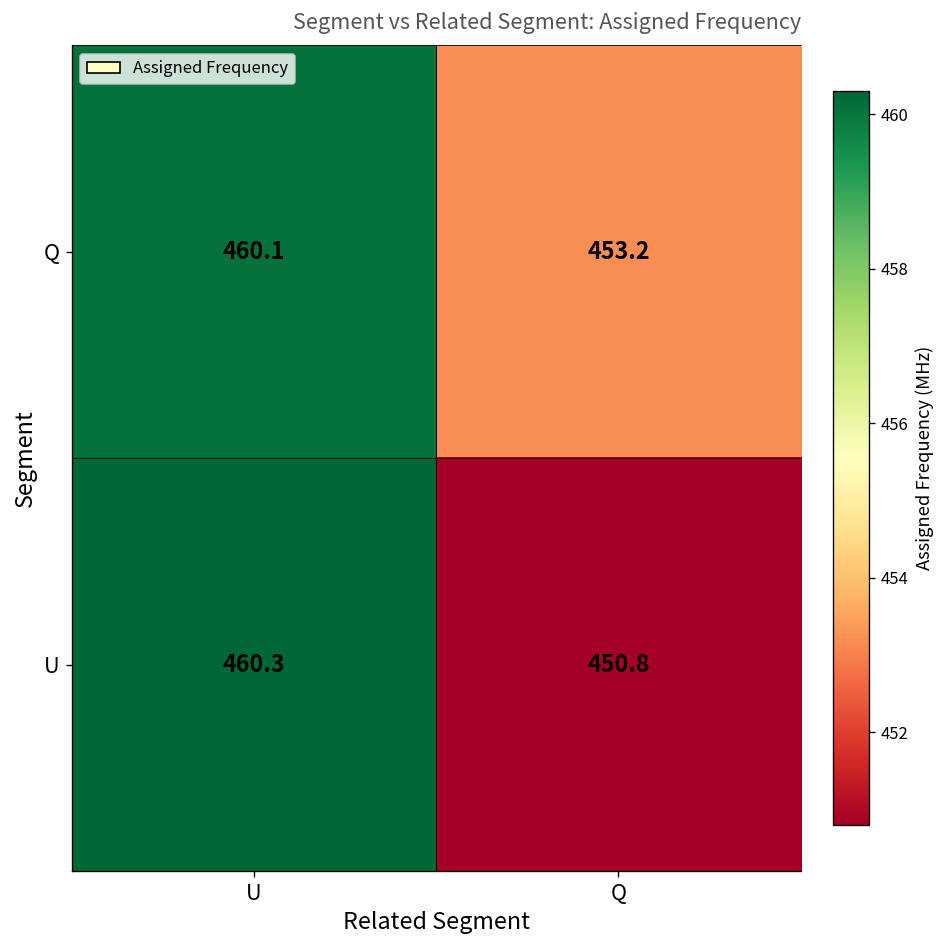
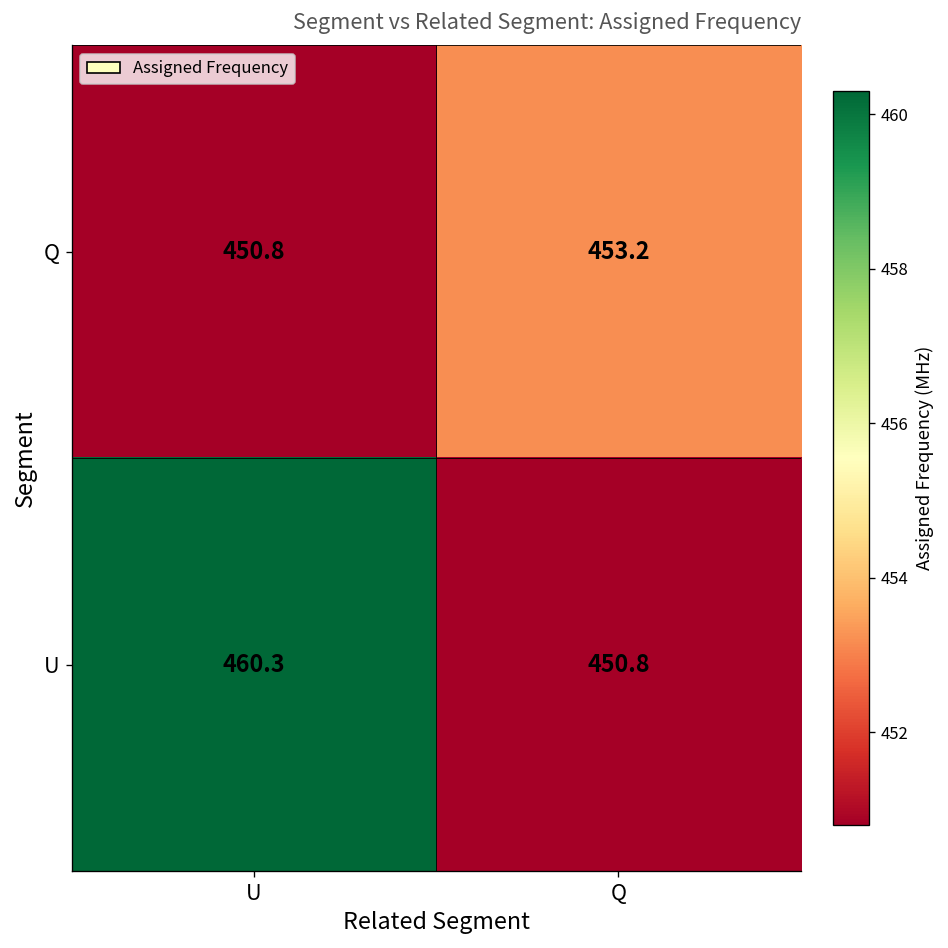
Q, U: 460.1 -> 450.8
